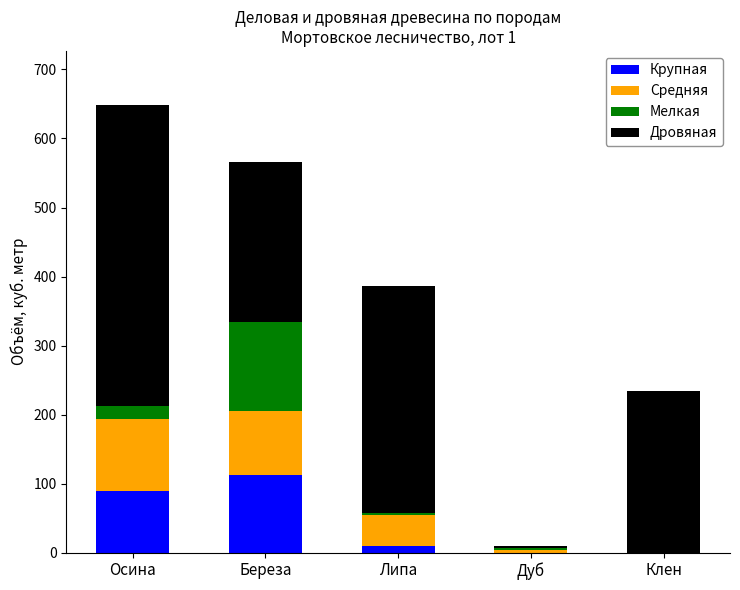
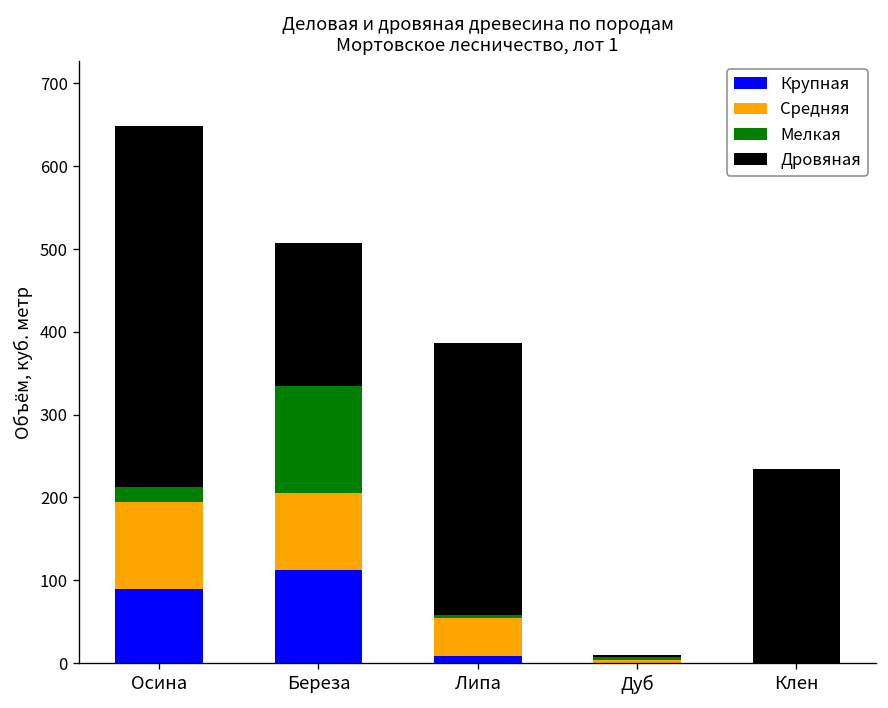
Дровяная, Береза: 230 -> 170
